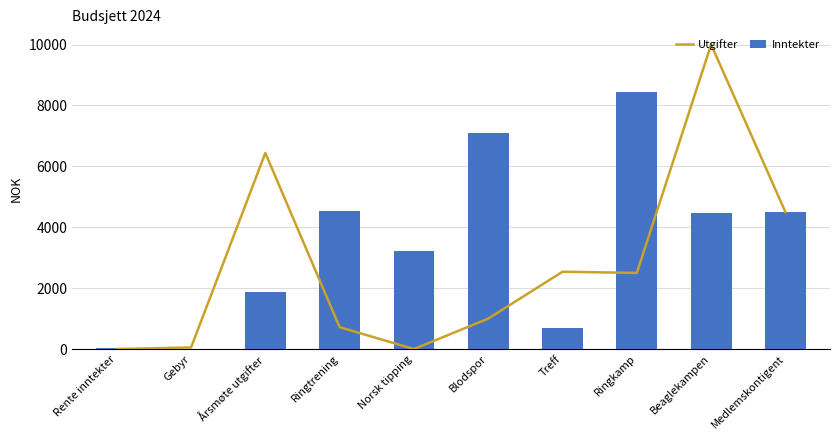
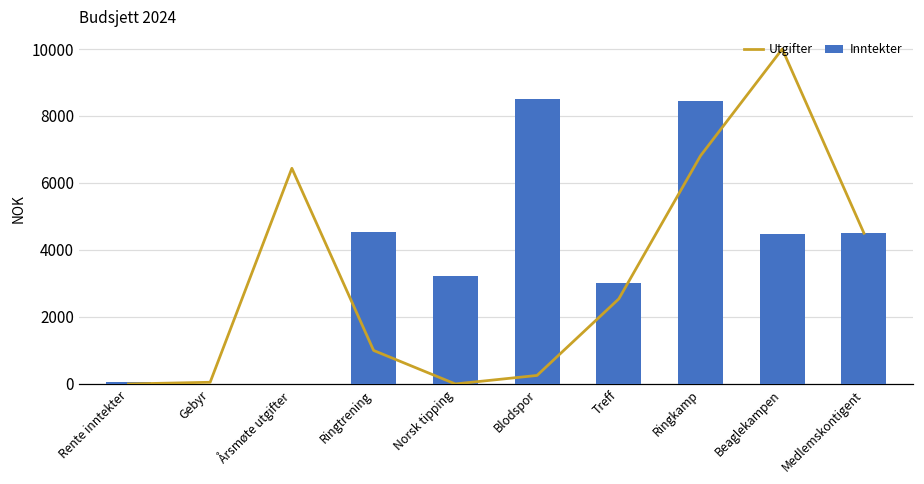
Inntekter, Årsmøte utgifter: 1900 -> 0
Utgifter, Ringtrening: 700 -> 1000
Utgifter, Blodspor: 1000 -> 300
Inntekter, Blodspor: 7100 -> 8500
Inntekter, Treff: 700 -> 3000
Utgifter, Ringkamp: 2500 -> 6800
